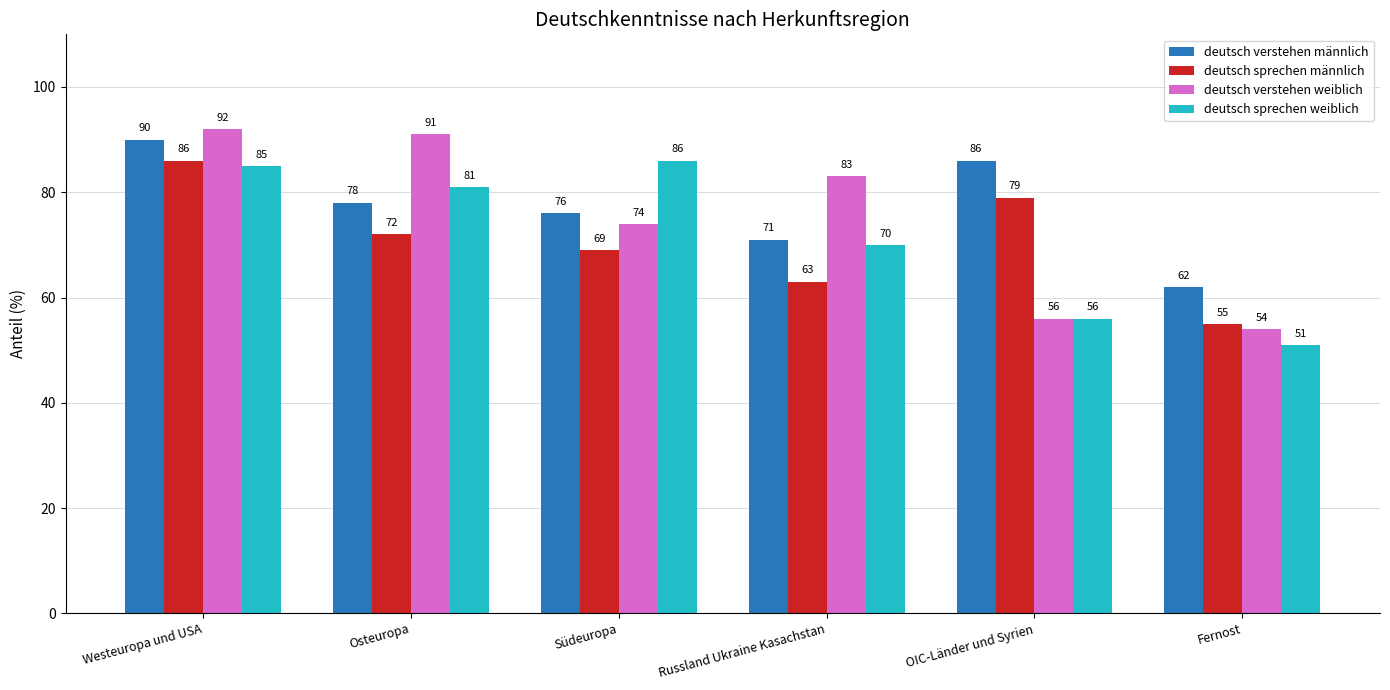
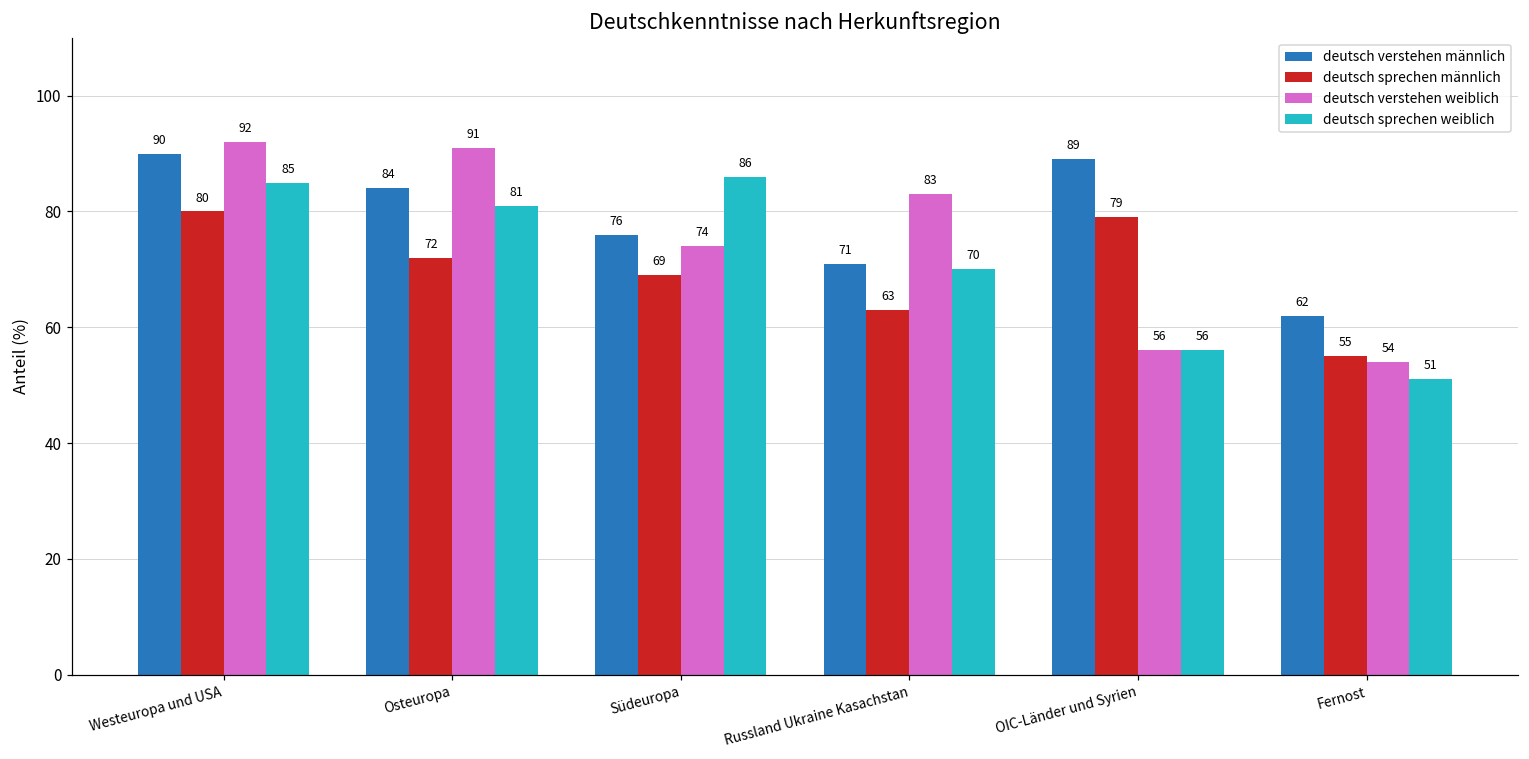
deutsch sprechen männlich, Westeuropa und USA: 86 -> 80
deutsch verstehen männlich, Osteuropa: 78 -> 84
deutsch verstehen männlich, OIC-Länder und Syrien: 86 -> 89
